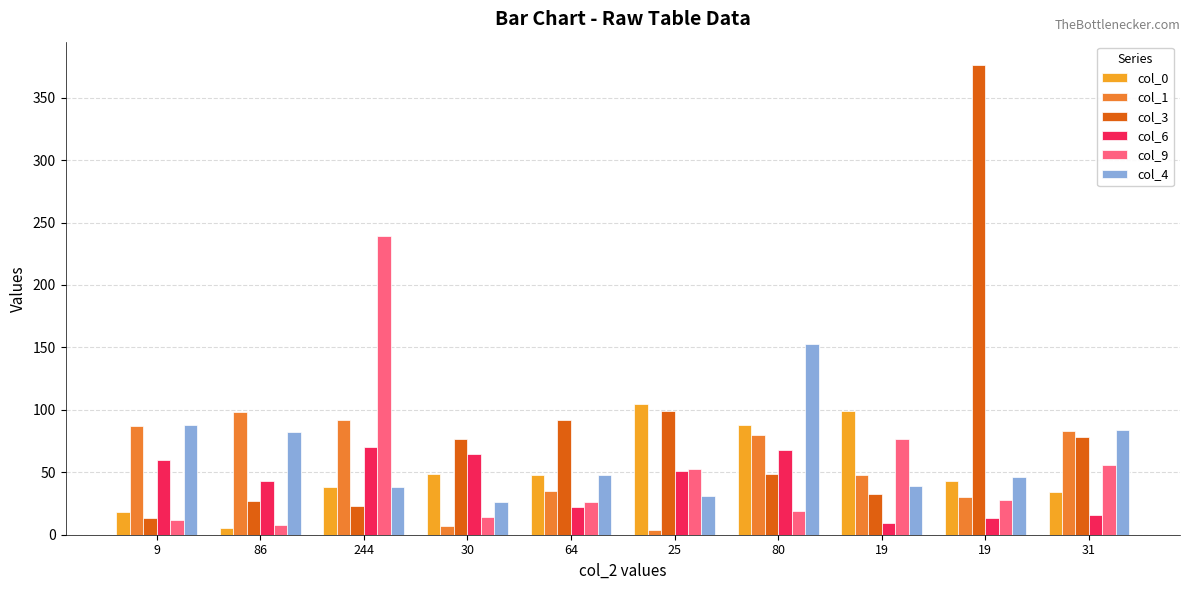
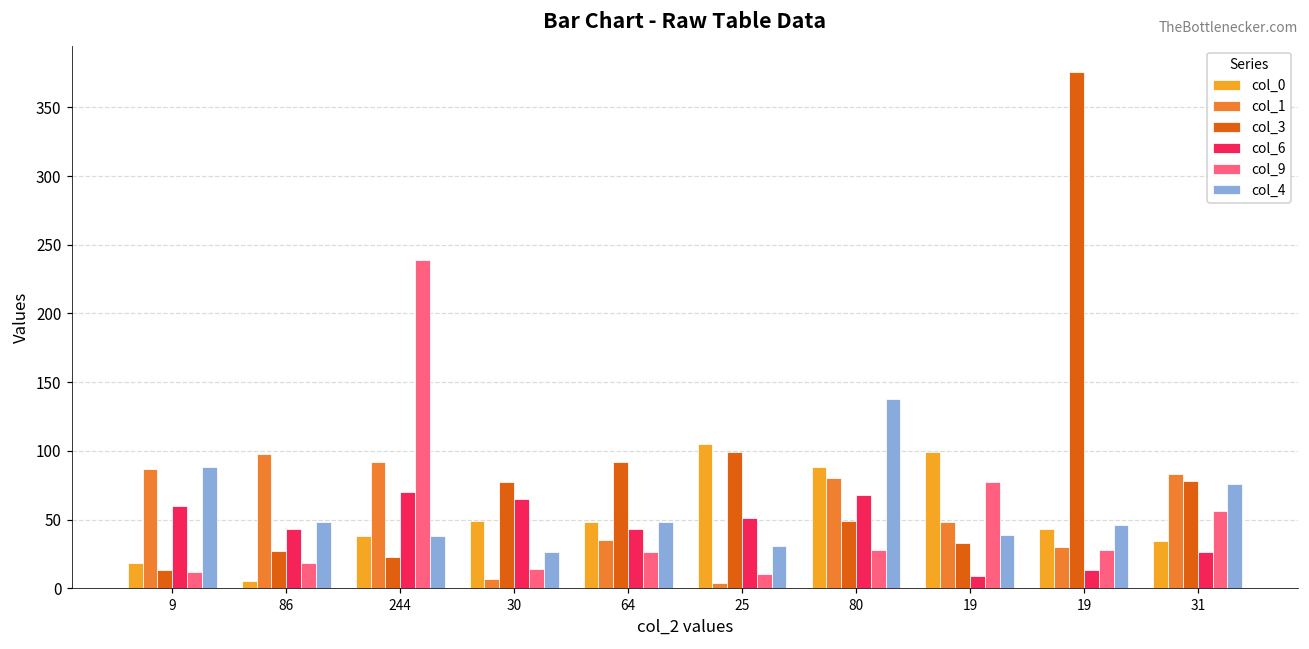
col_9, 86: 8 -> 18
col_4, 86: 82 -> 48
col_6, 64: 22 -> 43
col_9, 25: 53 -> 10
col_9, 80: 19 -> 28
col_4, 80: 153 -> 138
col_6, 31: 16 -> 26
col_4, 31: 84 -> 76
